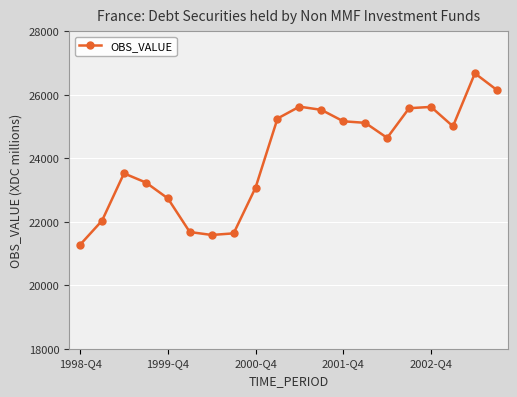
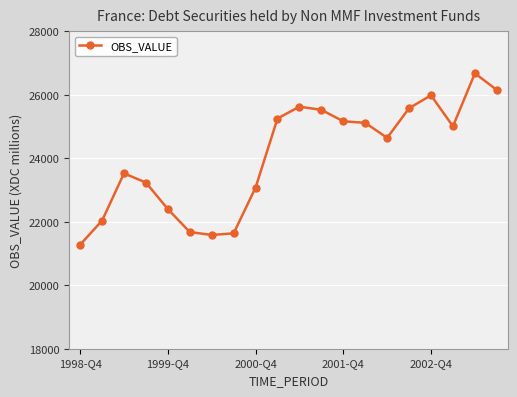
1999-Q4: 22700 -> 22400
2002-Q4: 25600 -> 26000
